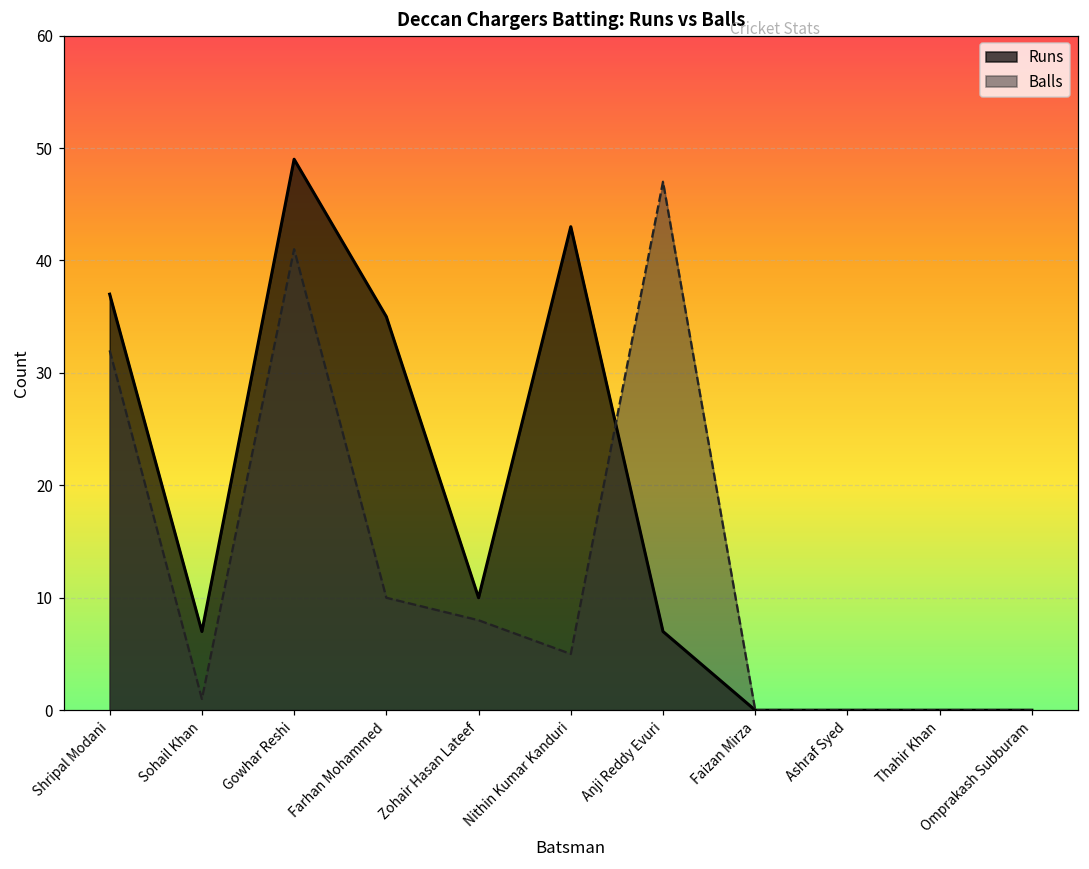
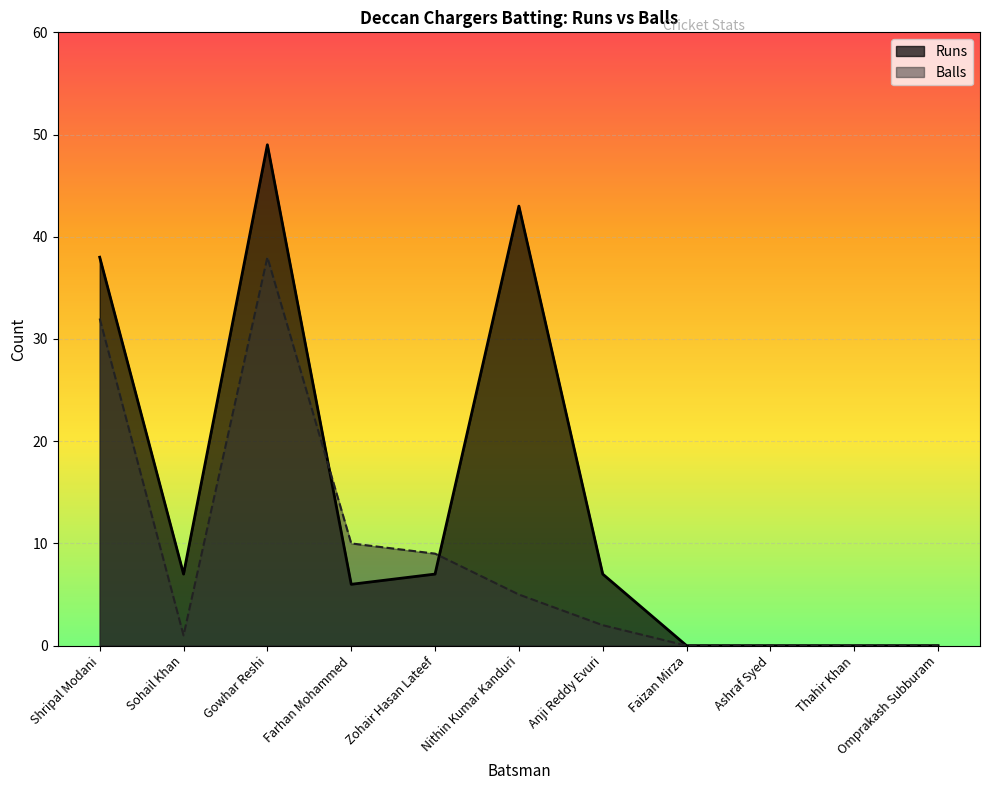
Runs, Shripal Modani: 37 -> 38
Balls, Gowhar Reshi: 41 -> 38
Runs, Farhan Mohammed: 35 -> 6
Runs, Zohair Hasan Lateef: 10 -> 7
Balls, Zohair Hasan Lateef: 8 -> 9
Balls, Anji Reddy Evuri: 47 -> 2
